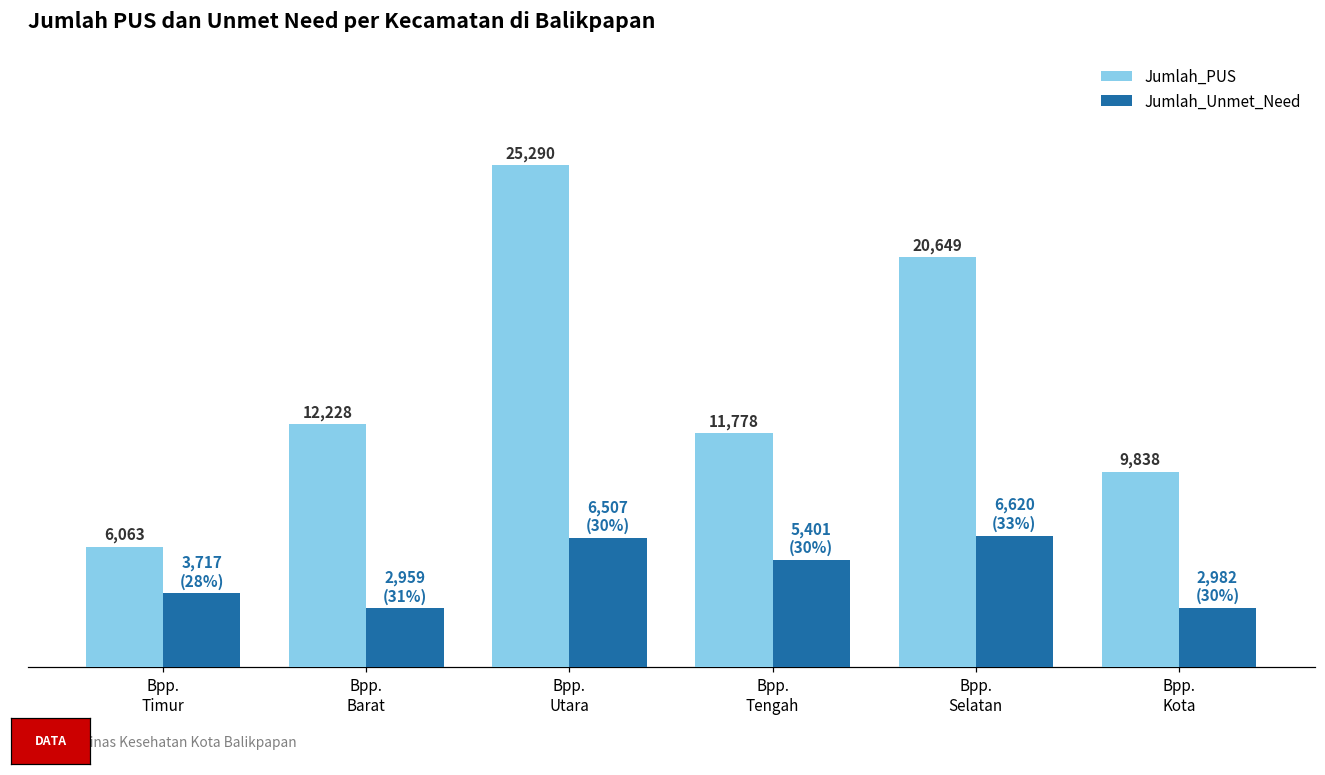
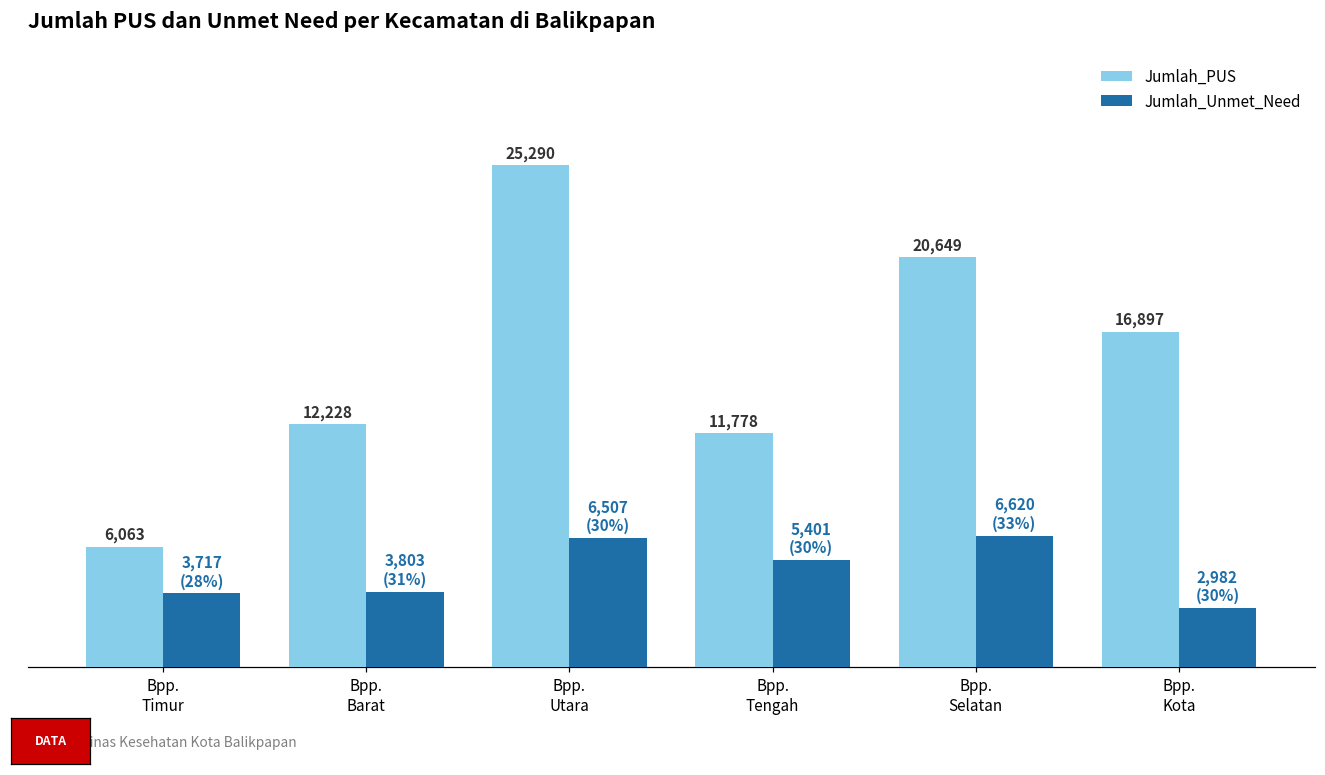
Jumlah_Unmet_Need, Bpp. Barat: 2,959 -> 3,803
Jumlah_PUS, Bpp. Kota: 9,838 -> 16,897
